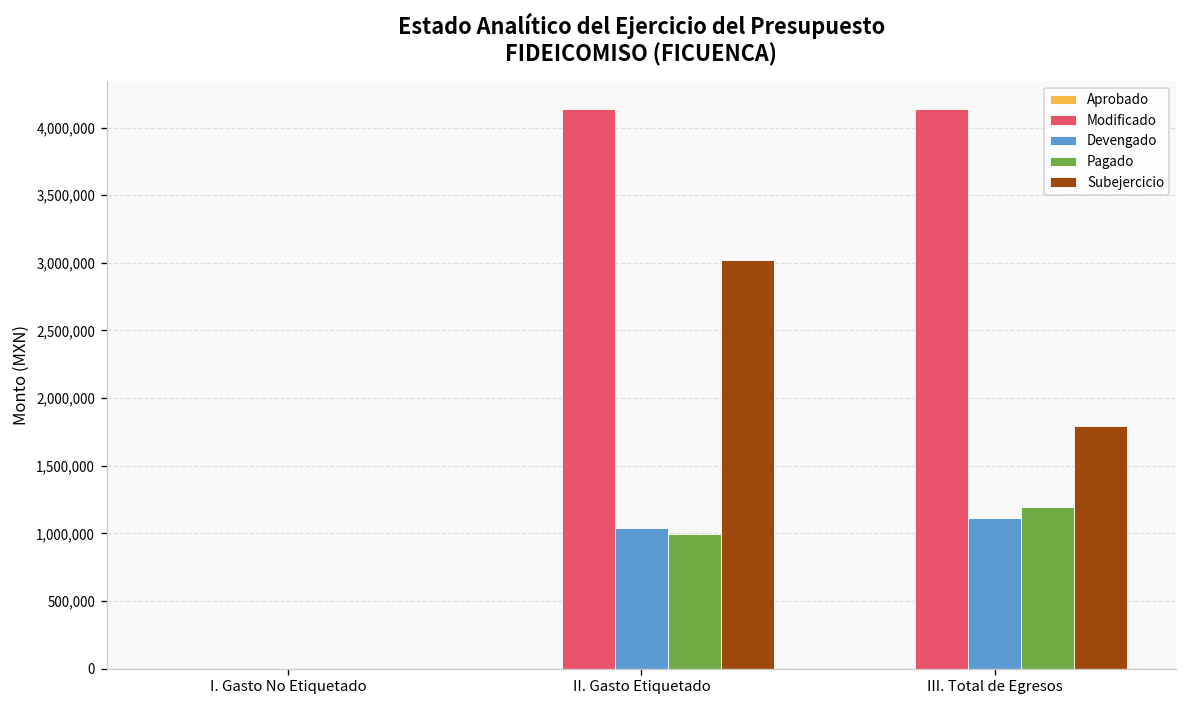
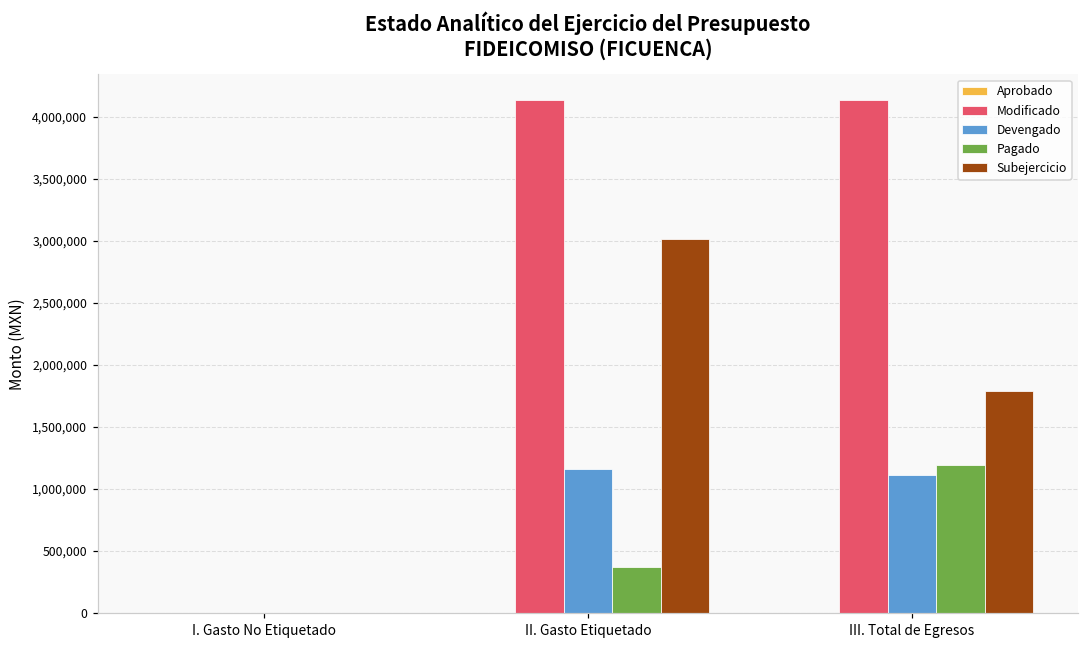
Devengado, II. Gasto Etiquetado: 1,040,000 -> 1,160,000
Pagado, II. Gasto Etiquetado: 990,000 -> 370,000
